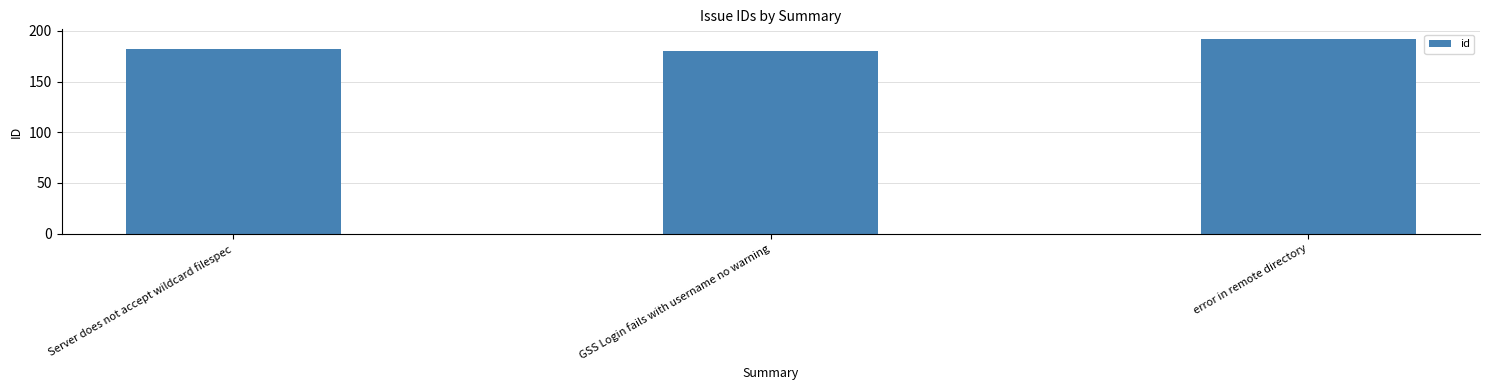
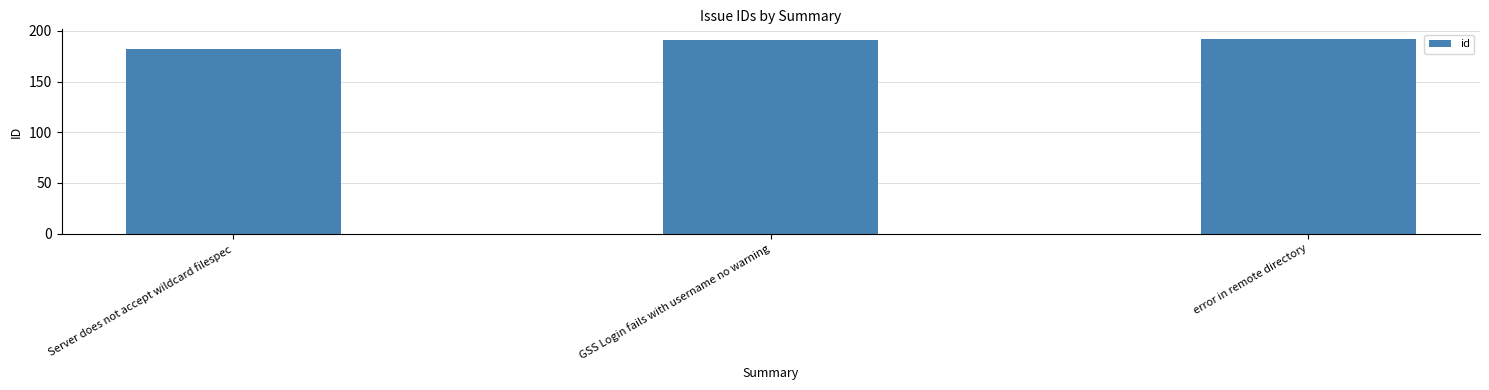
GSS Login fails with username no warning: 180 -> 191
